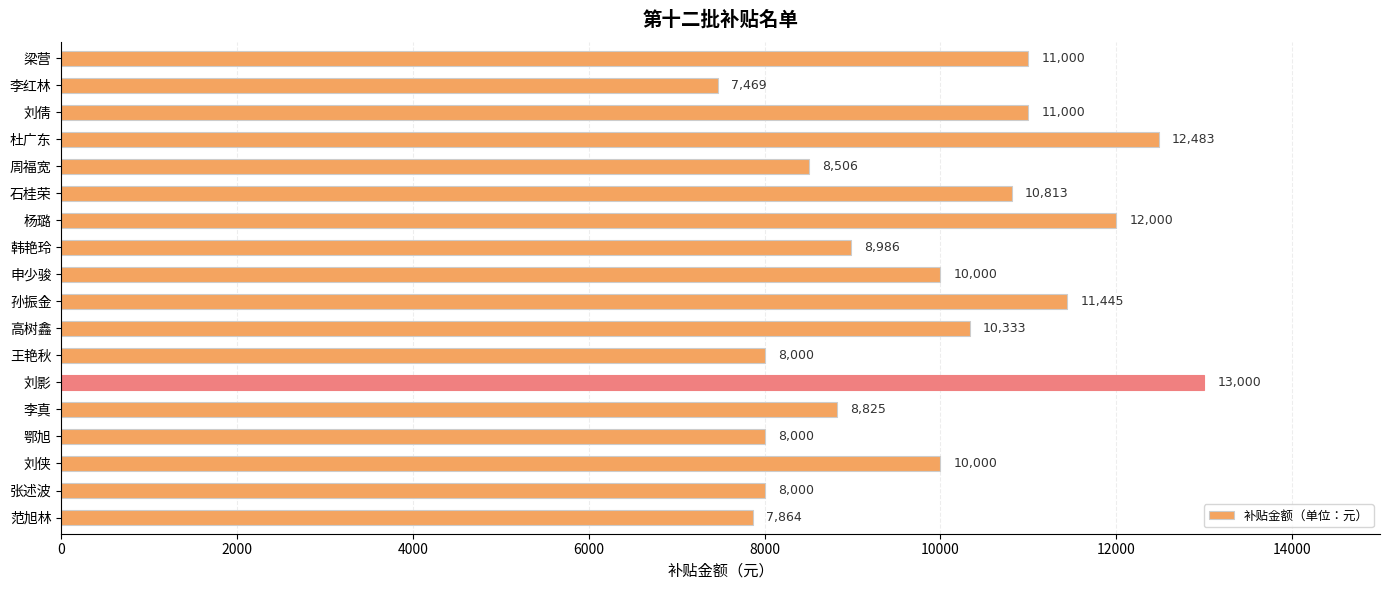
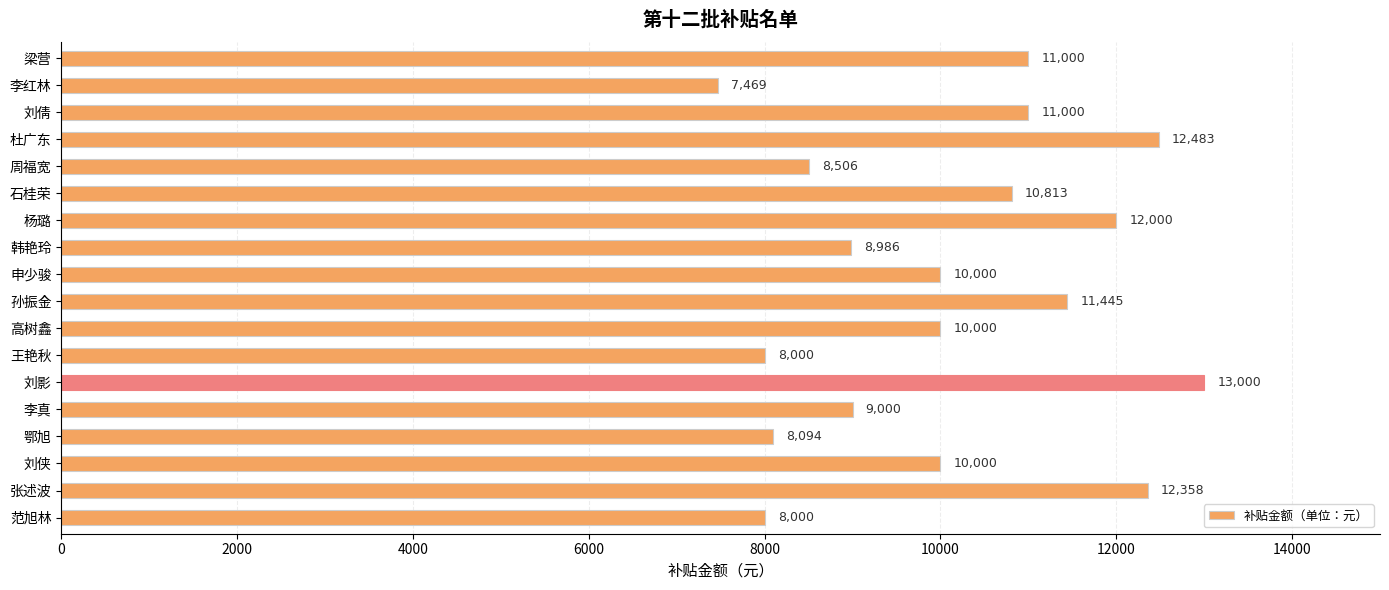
高树鑫: 10,333 -> 10,000
李真: 8,825 -> 9,000
鄂旭: 8,000 -> 8,094
张述波: 8,000 -> 12,358
范旭林: 7,864 -> 8,000
